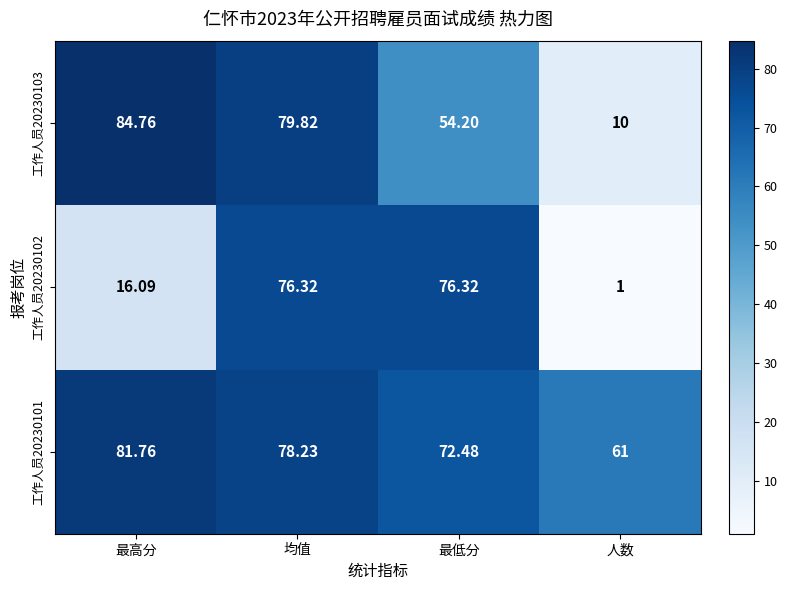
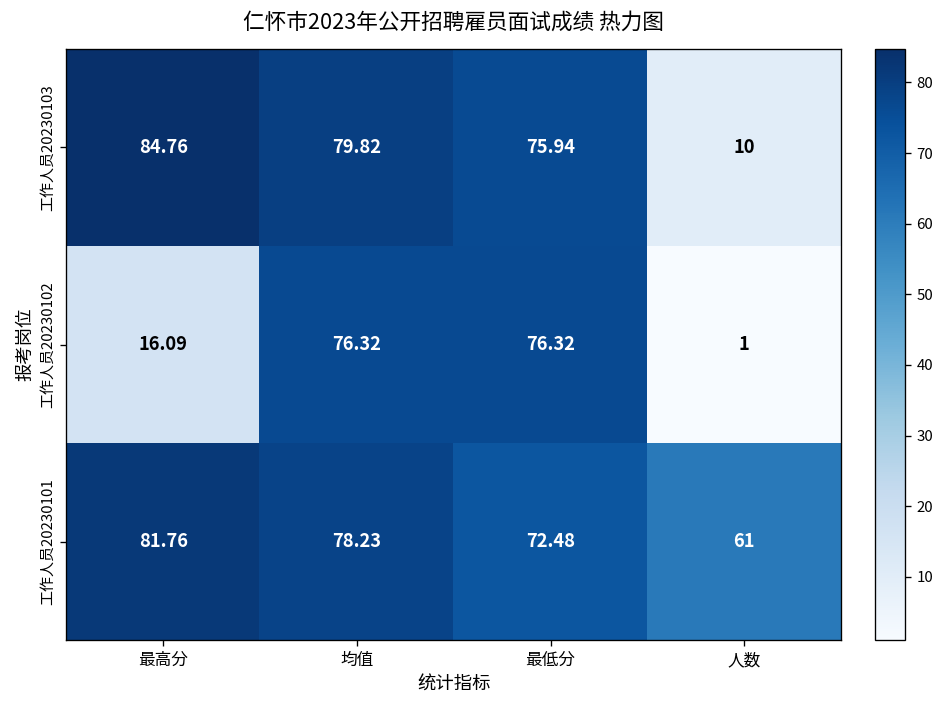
工作人员20230103, 最低分: 54.20 -> 75.94
